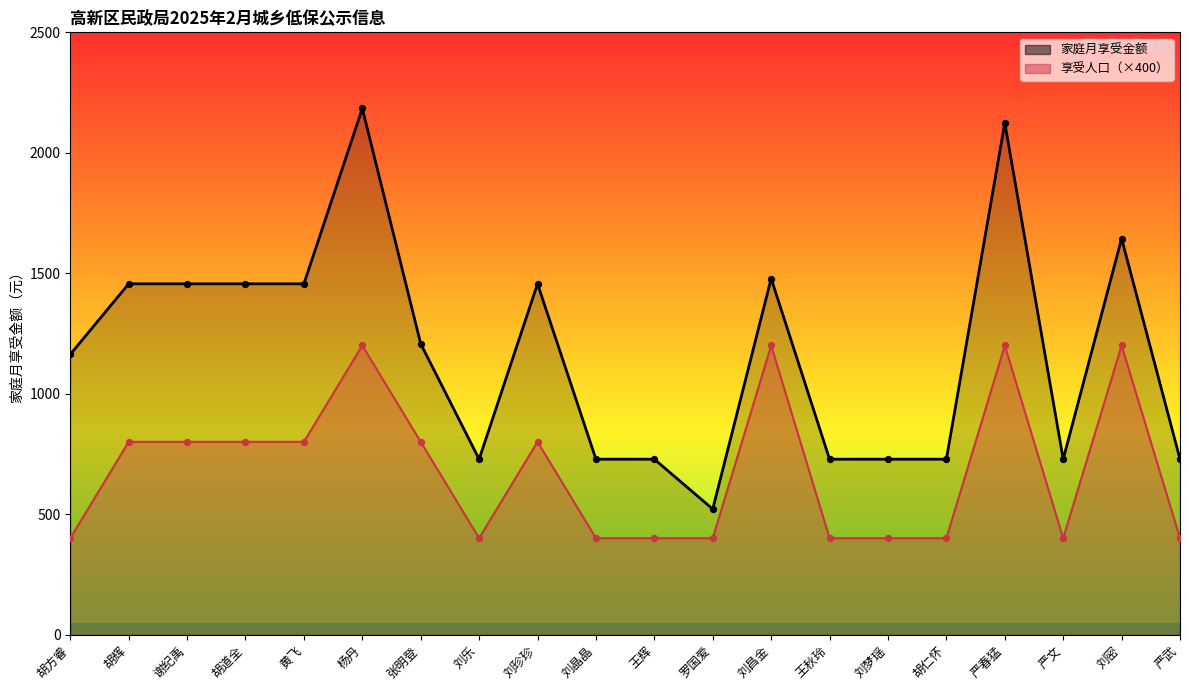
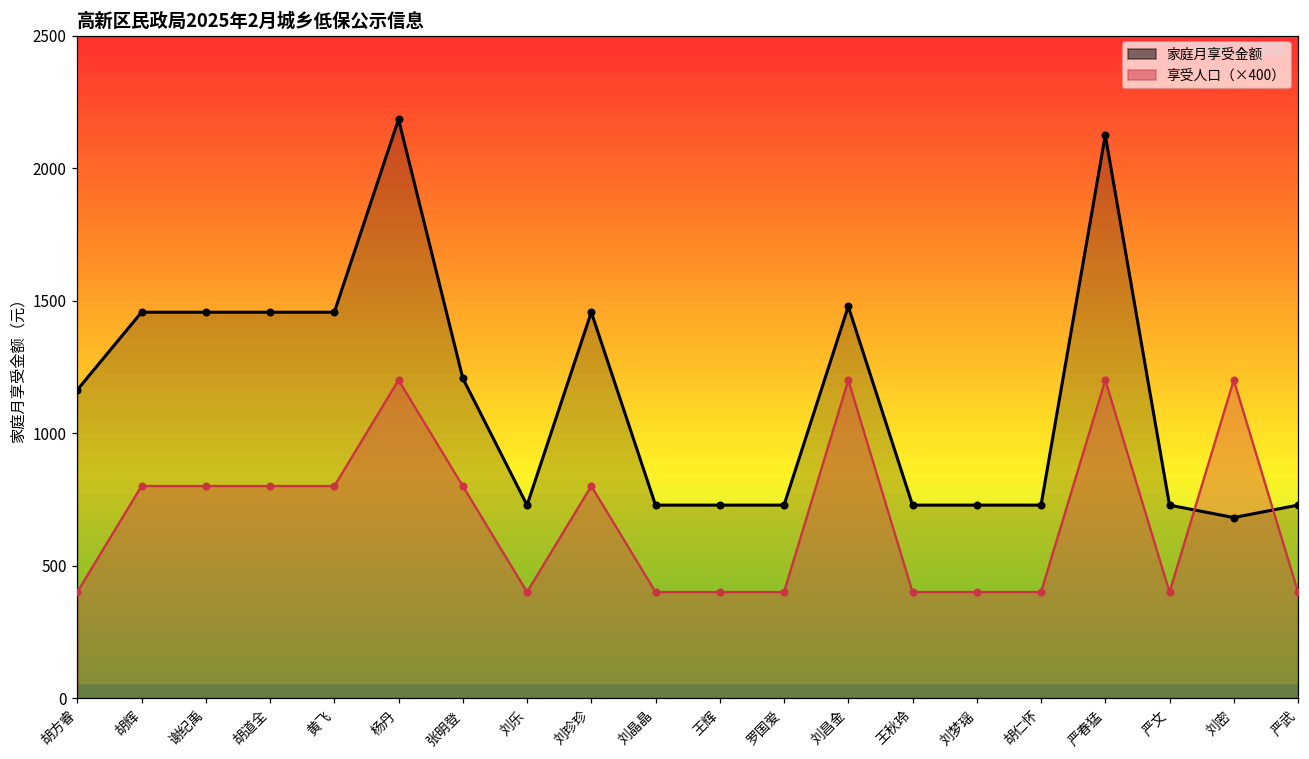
家庭月享受金额, 罗国爱: 520 -> 730
家庭月享受金额, 刘密: 1640 -> 680
